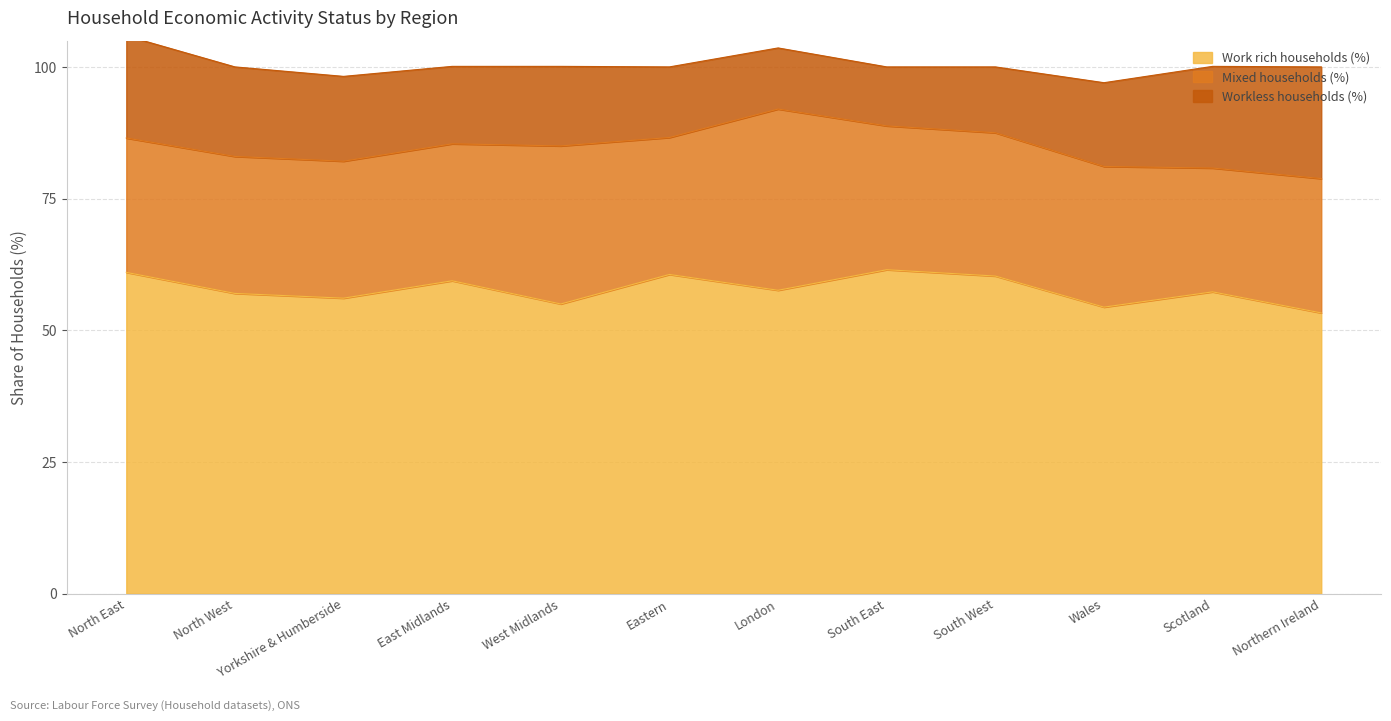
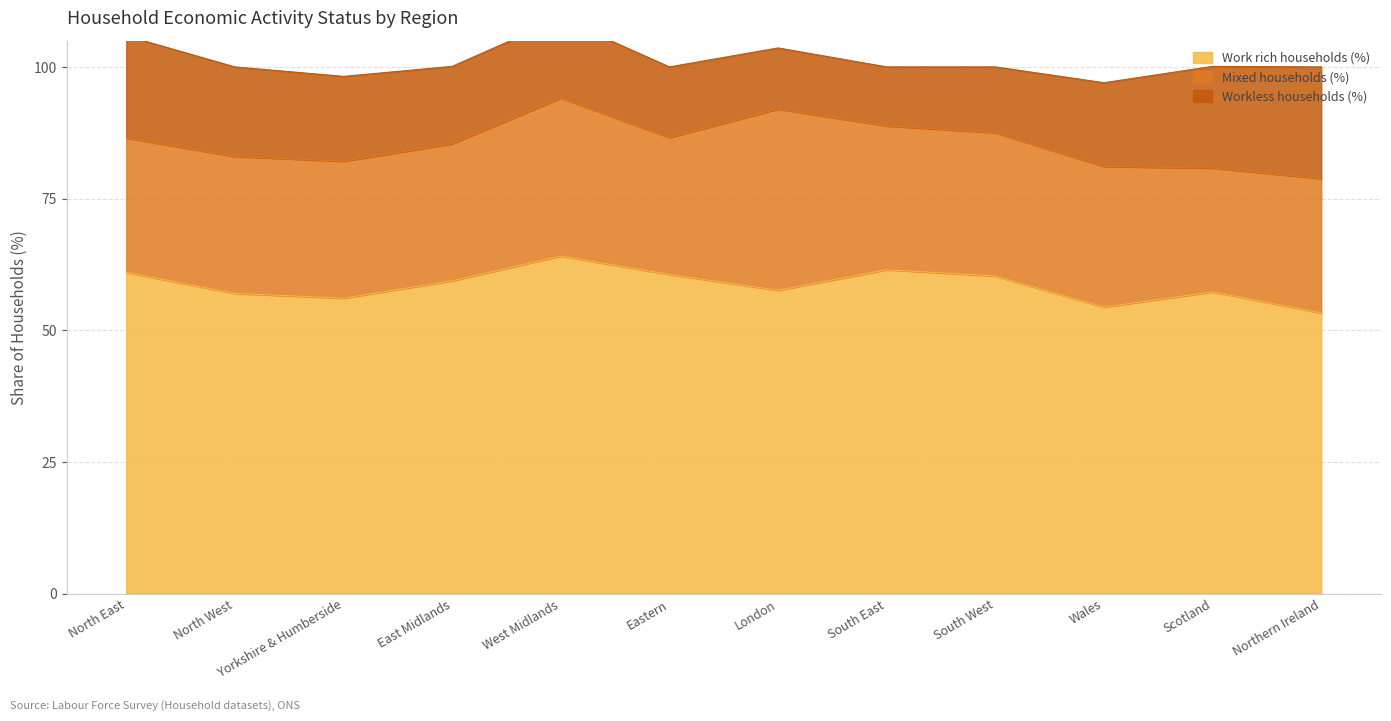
Work rich households (%), West Midlands: 55 -> 64
